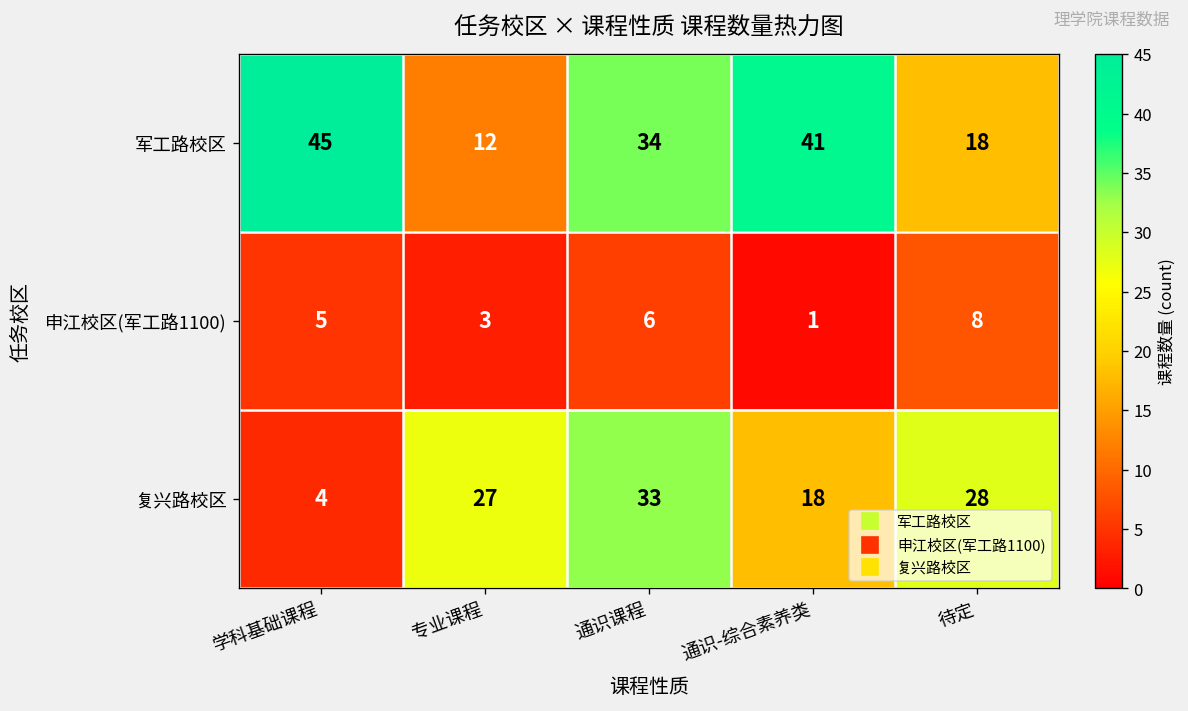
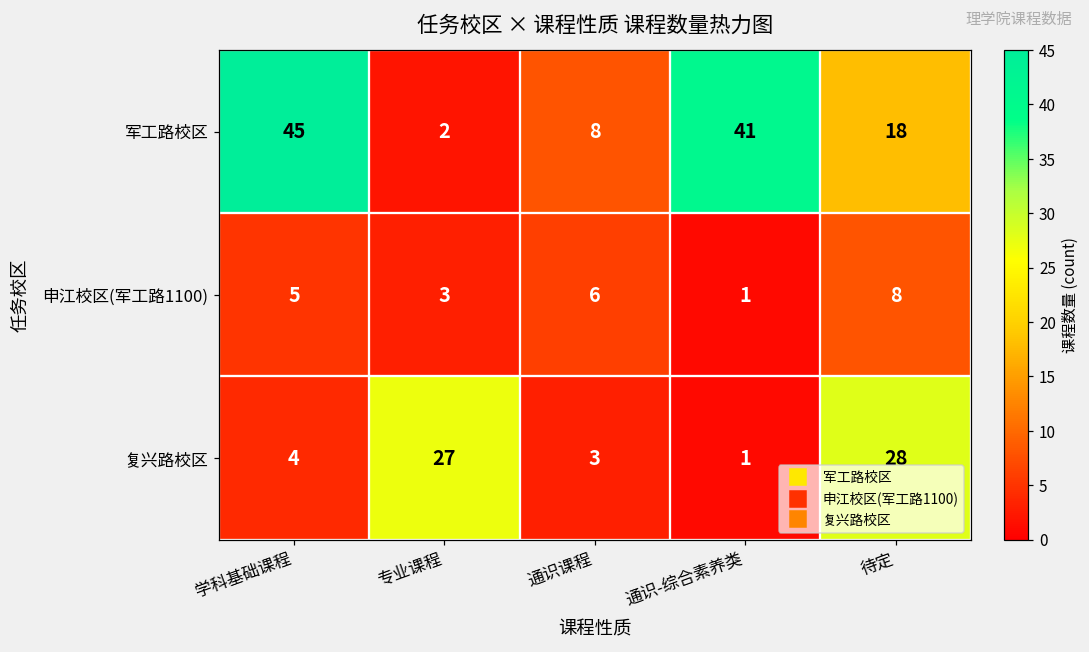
军工路校区, 专业课程: 12 -> 2
军工路校区, 通识课程: 34 -> 8
复兴路校区, 通识课程: 33 -> 3
复兴路校区, 通识-综合素养类: 18 -> 1
